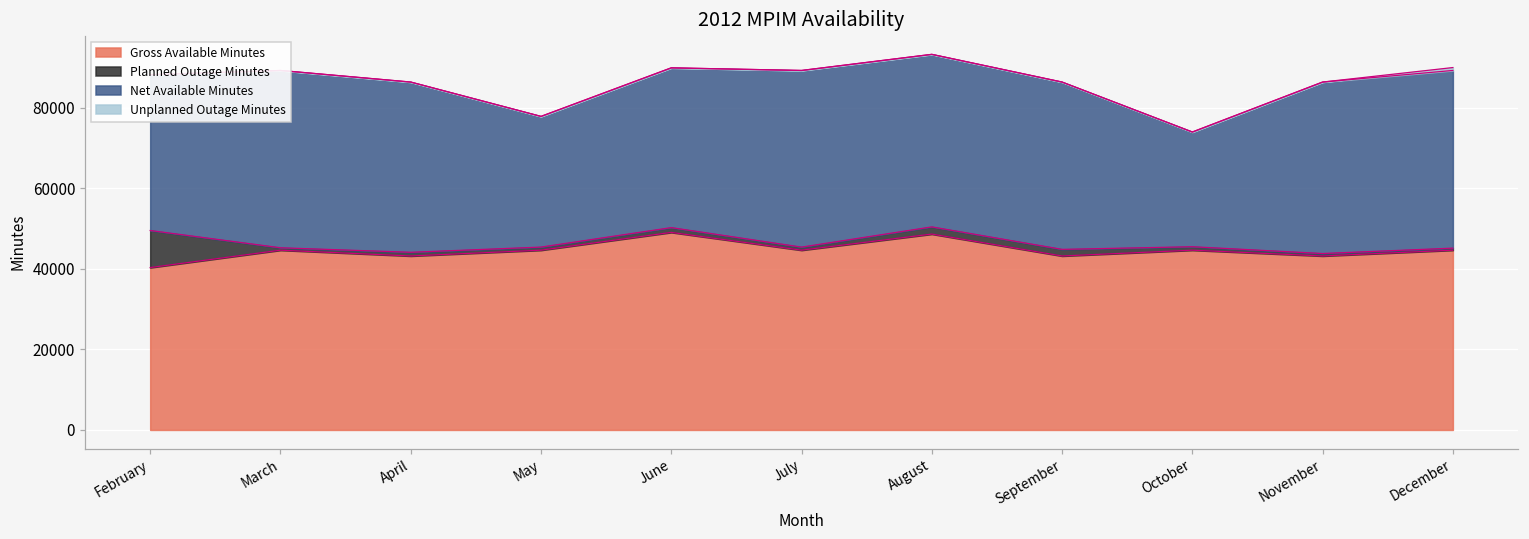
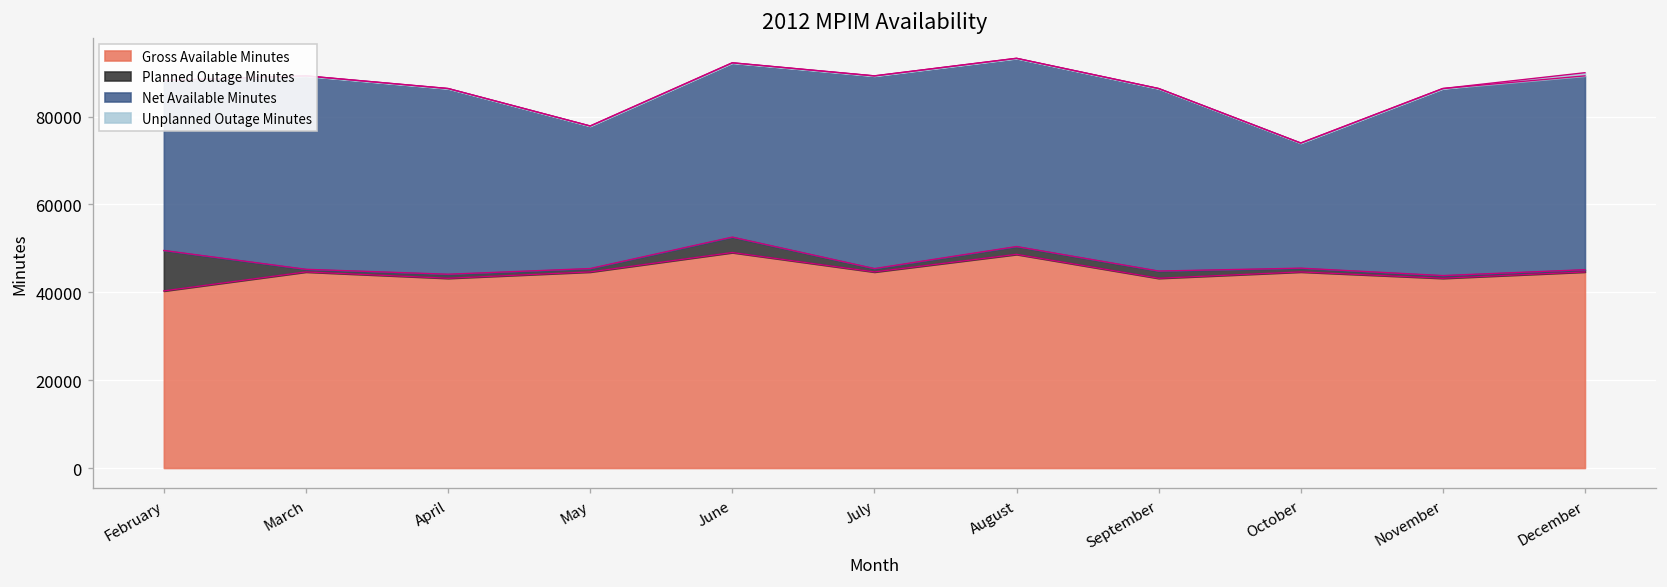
Planned Outage Minutes, June: 1000 -> 4000
